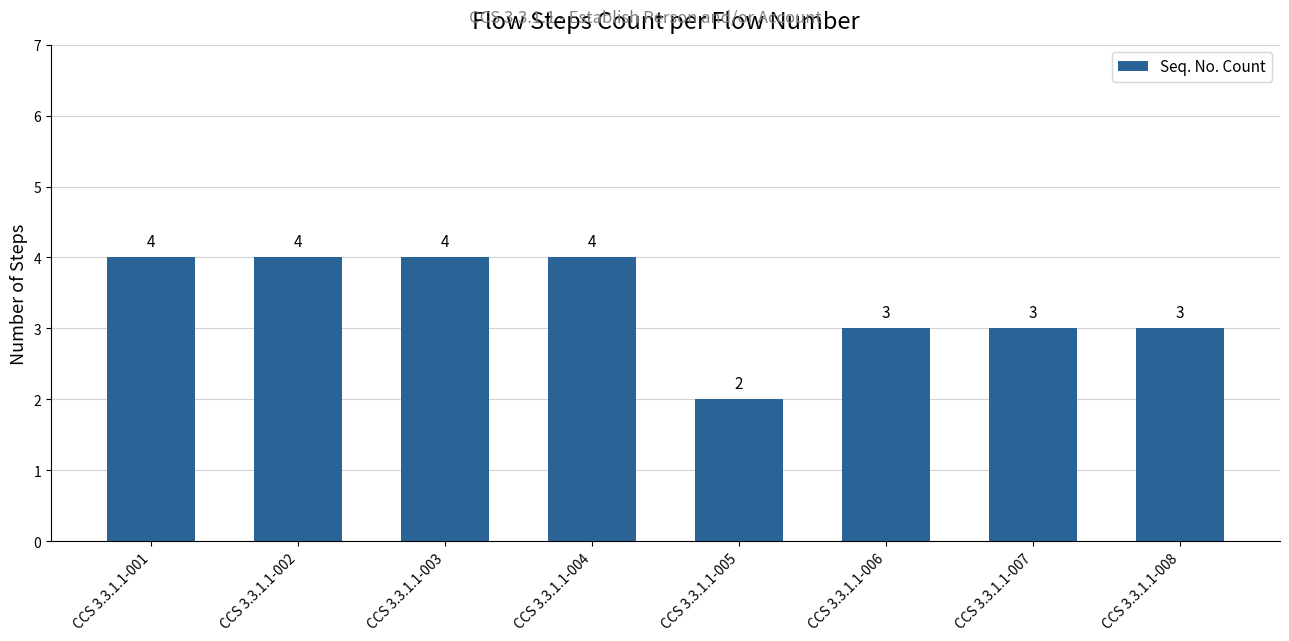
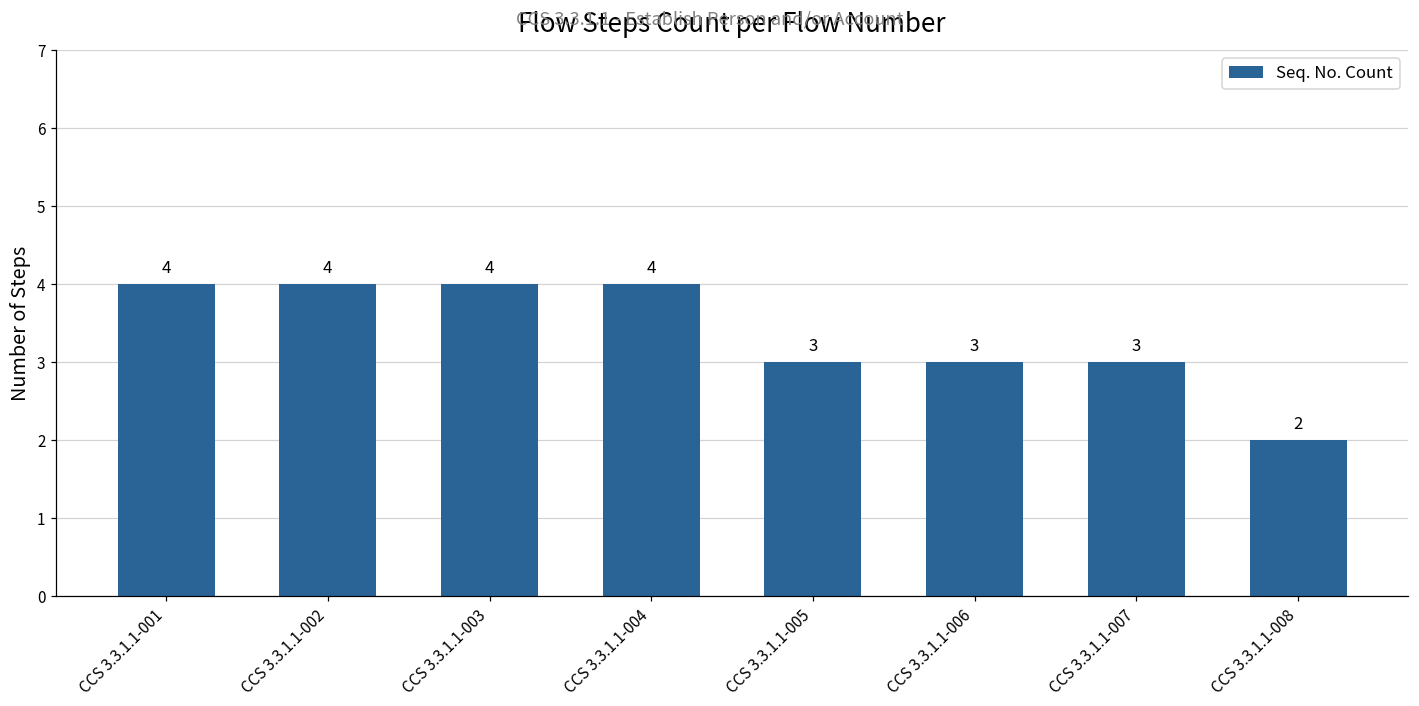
CCS 3.3.1.1-005: 2 -> 3
CCS 3.3.1.1-008: 3 -> 2
